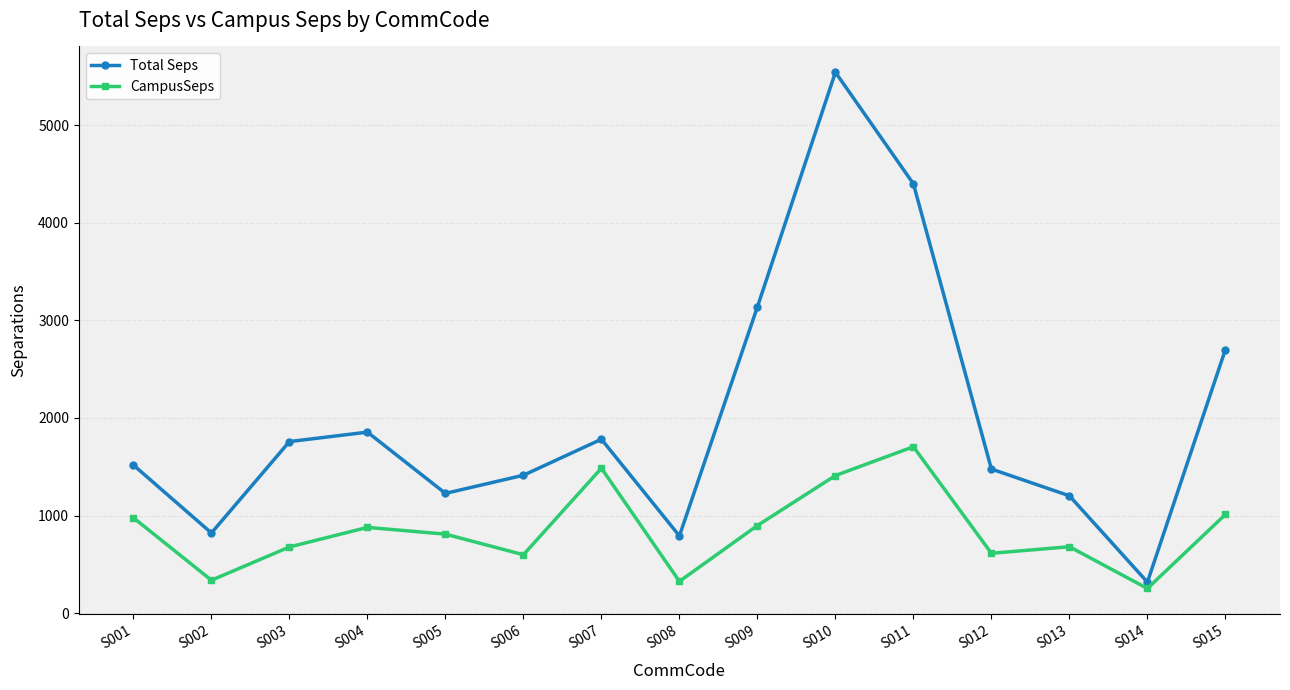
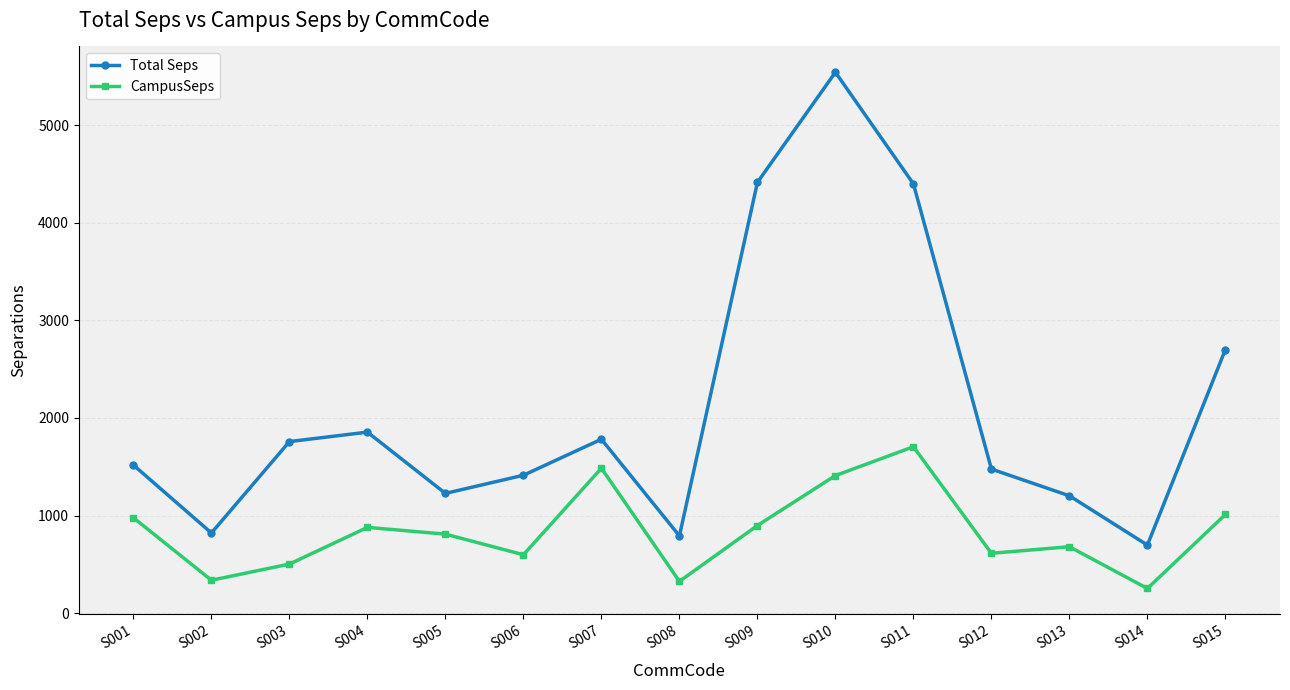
CampusSeps, S003: 700 -> 500
Total Seps, S009: 3100 -> 4400
Total Seps, S014: 300 -> 700
